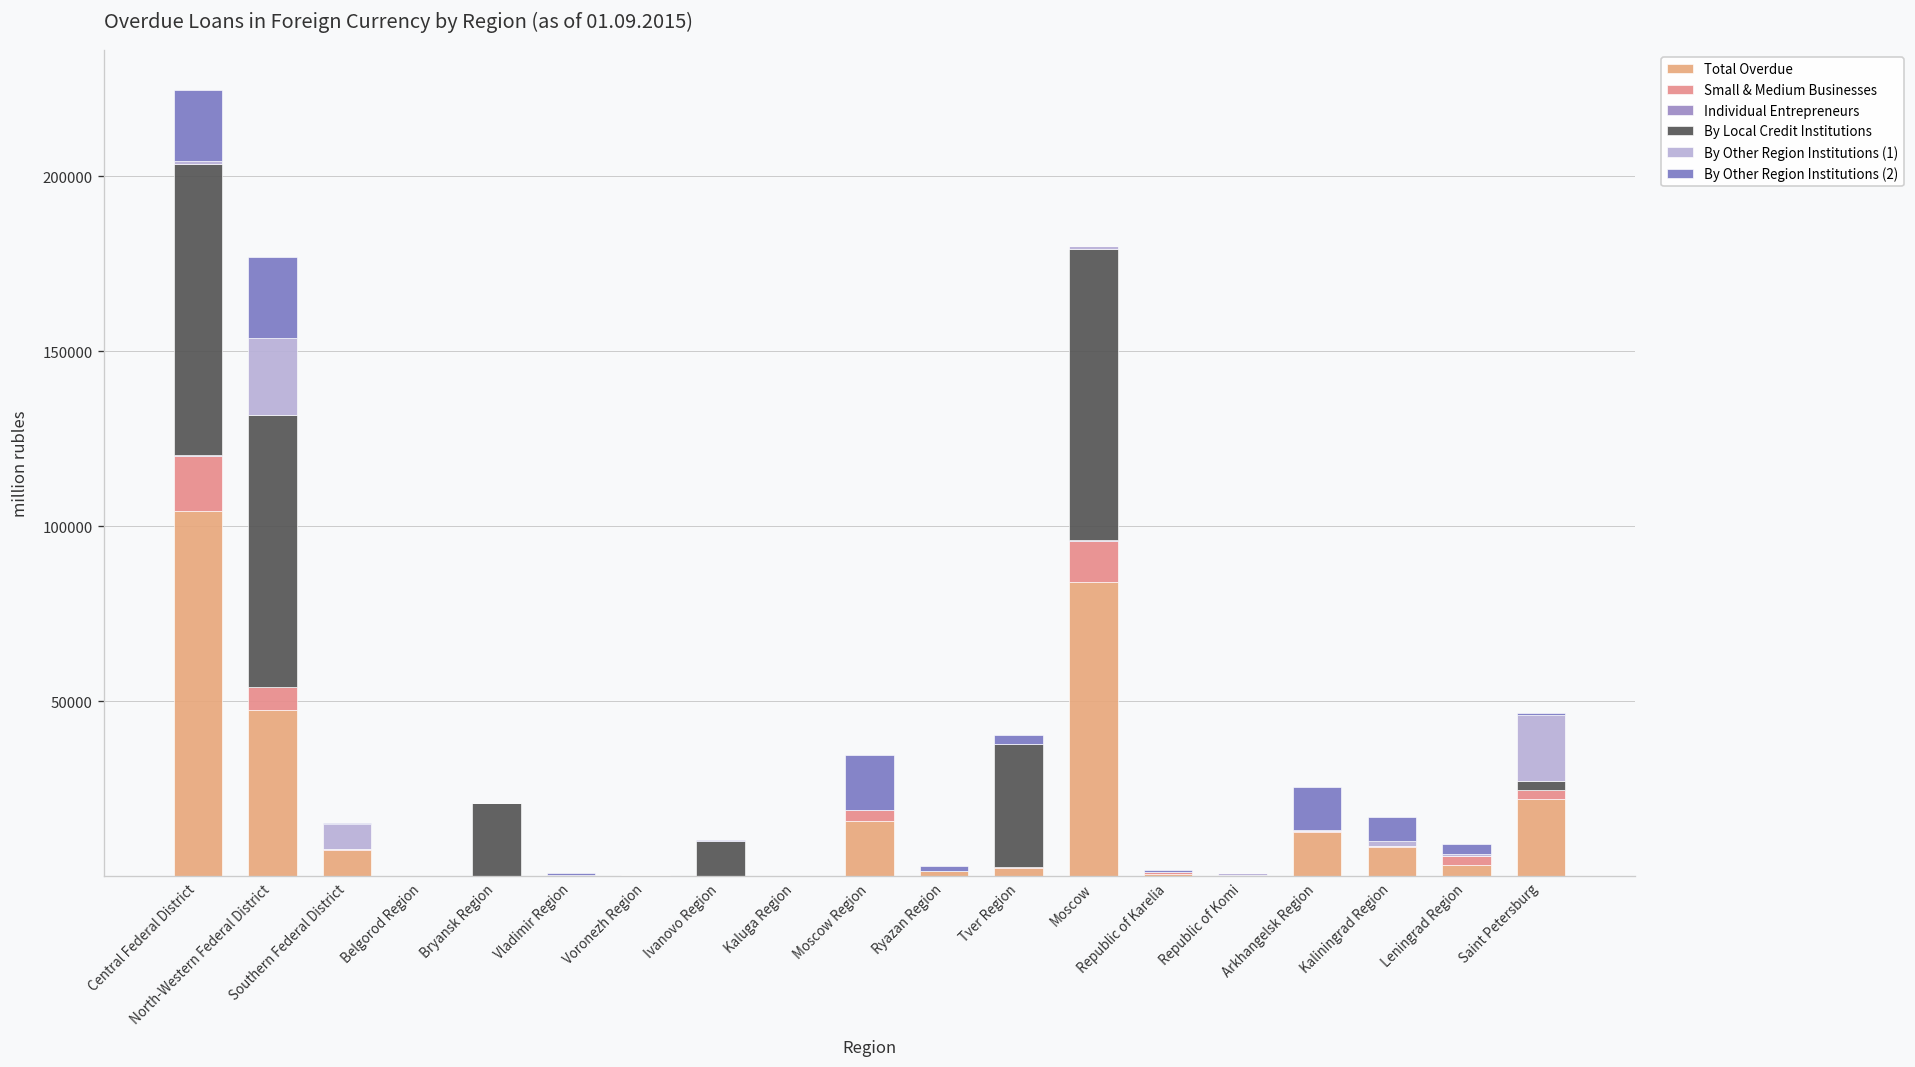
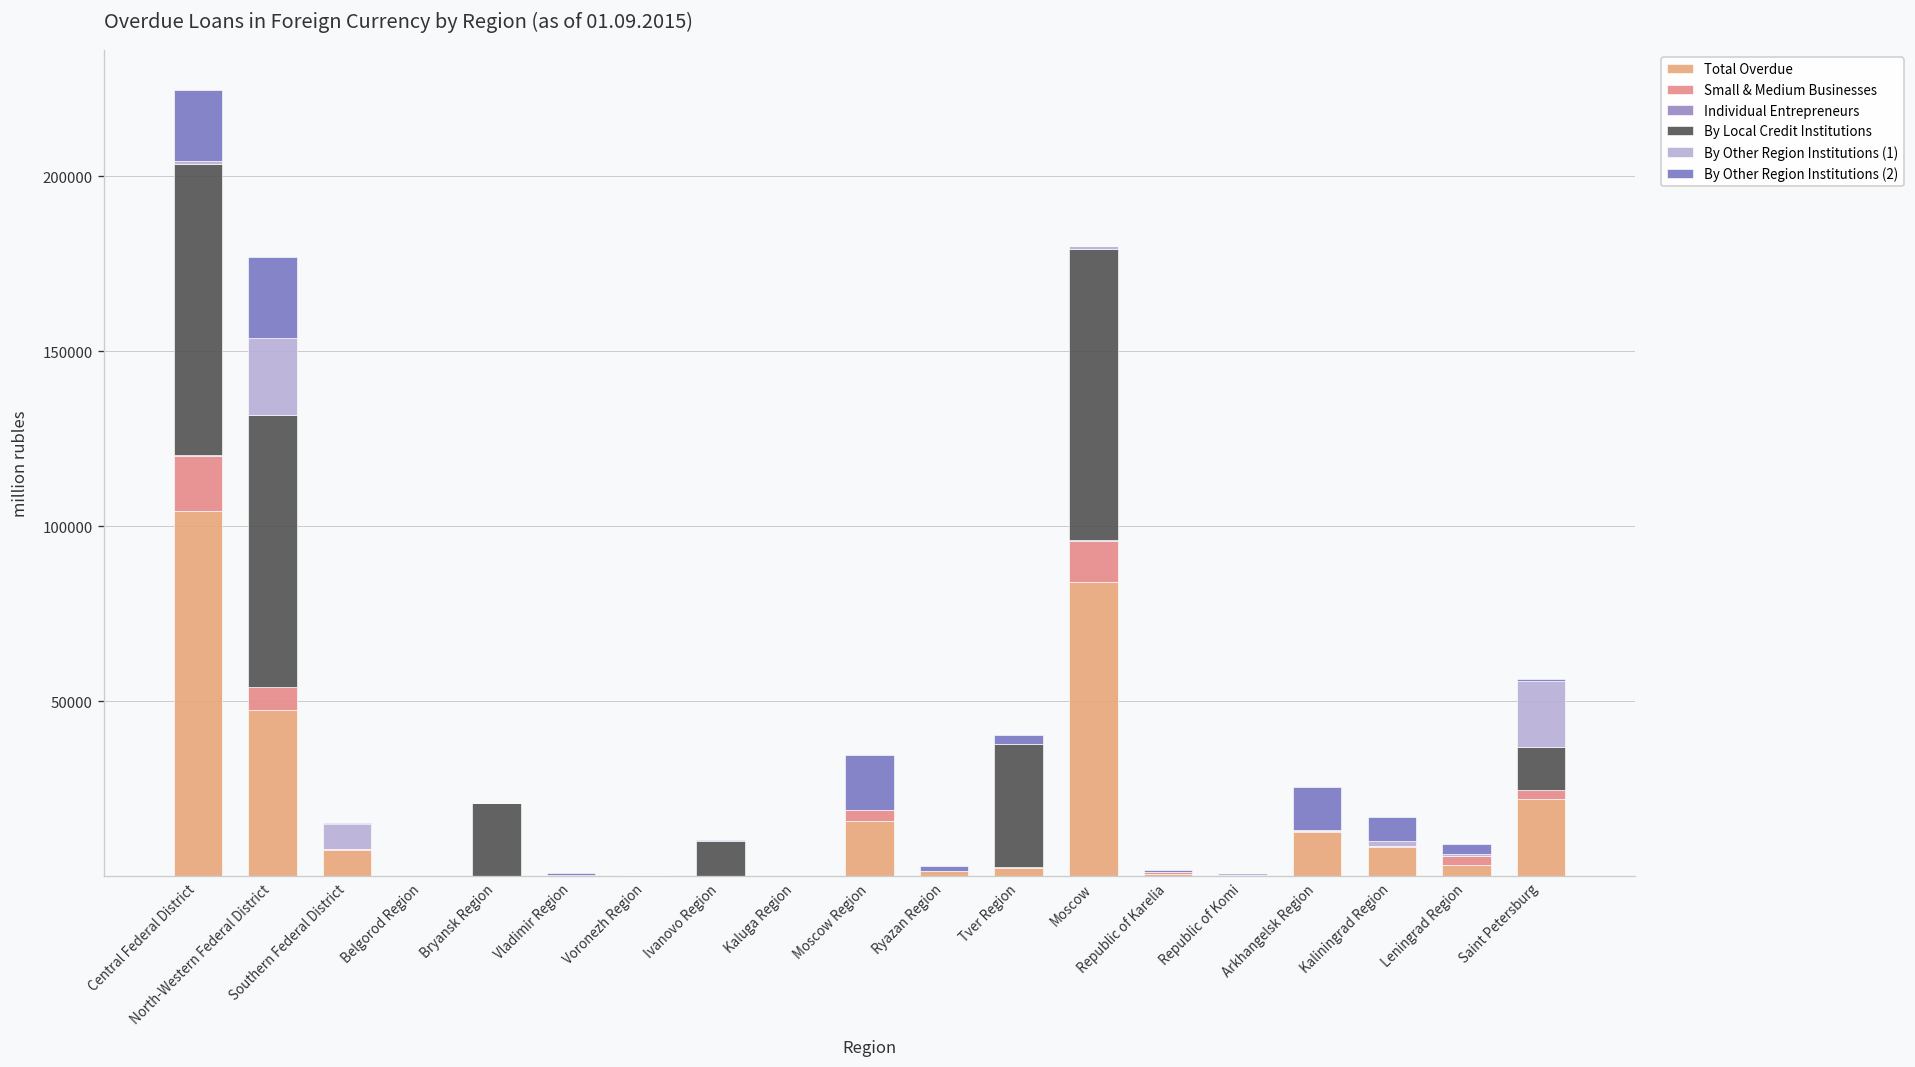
By Local Credit Institutions, Saint Petersburg: 2000 -> 12000
